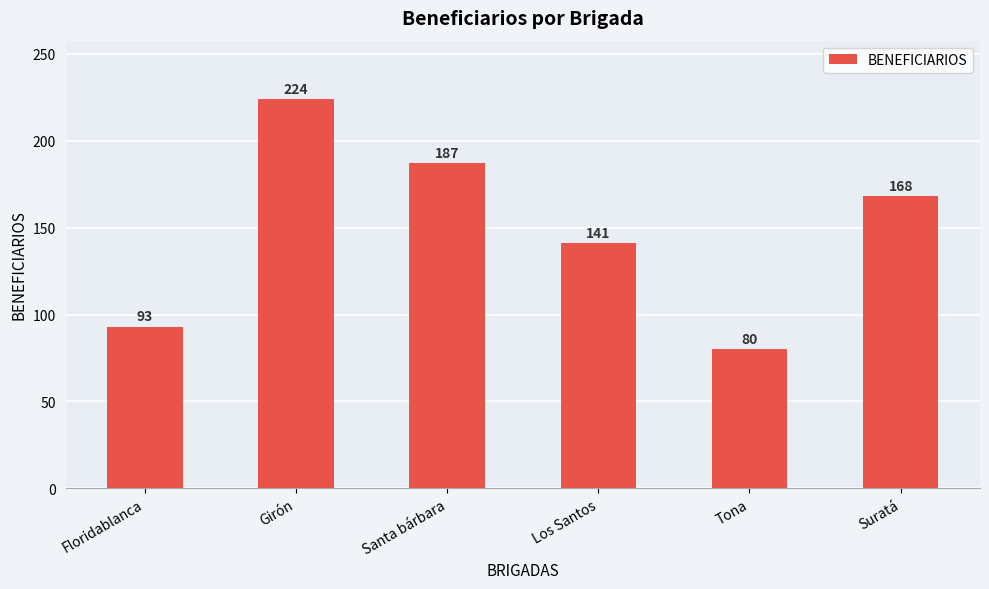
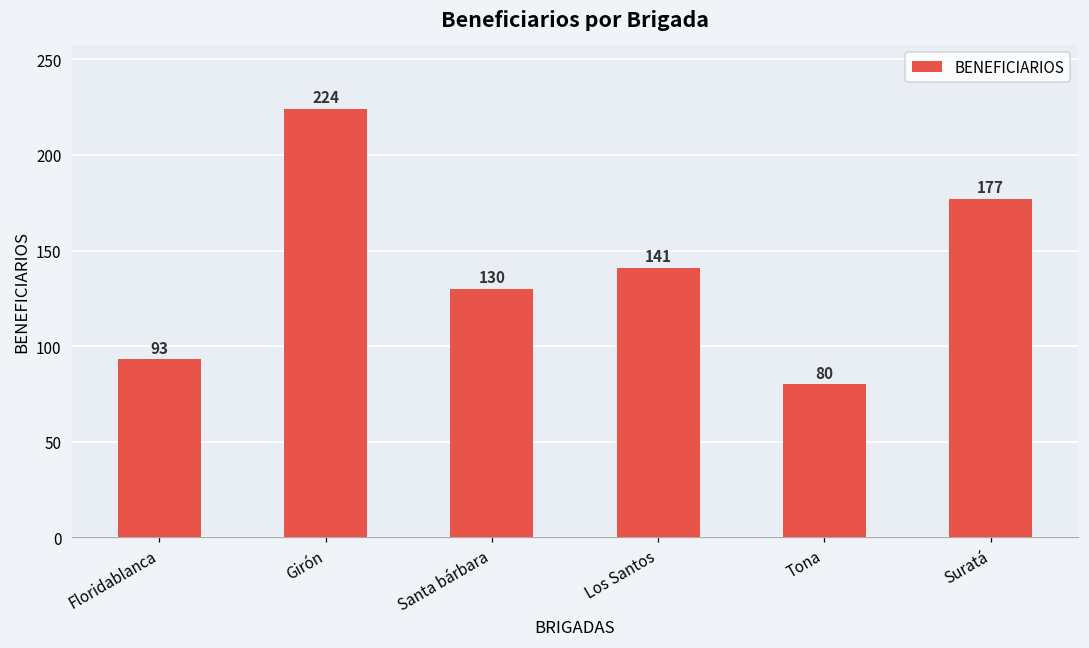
Santa bárbara: 187 -> 130
Suratá: 168 -> 177
